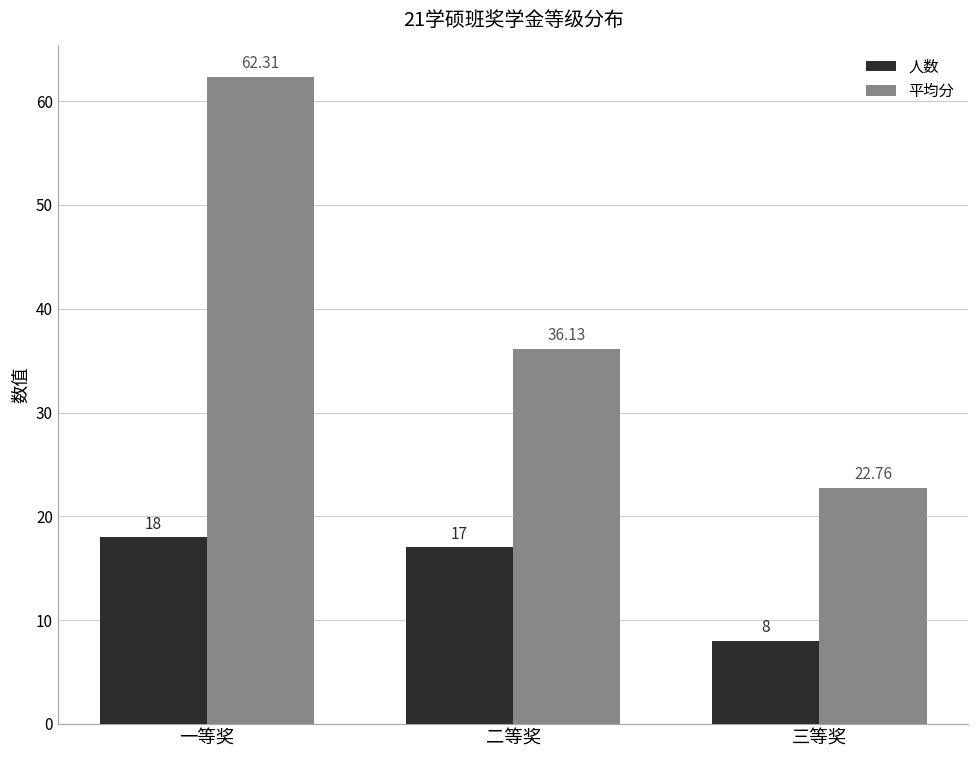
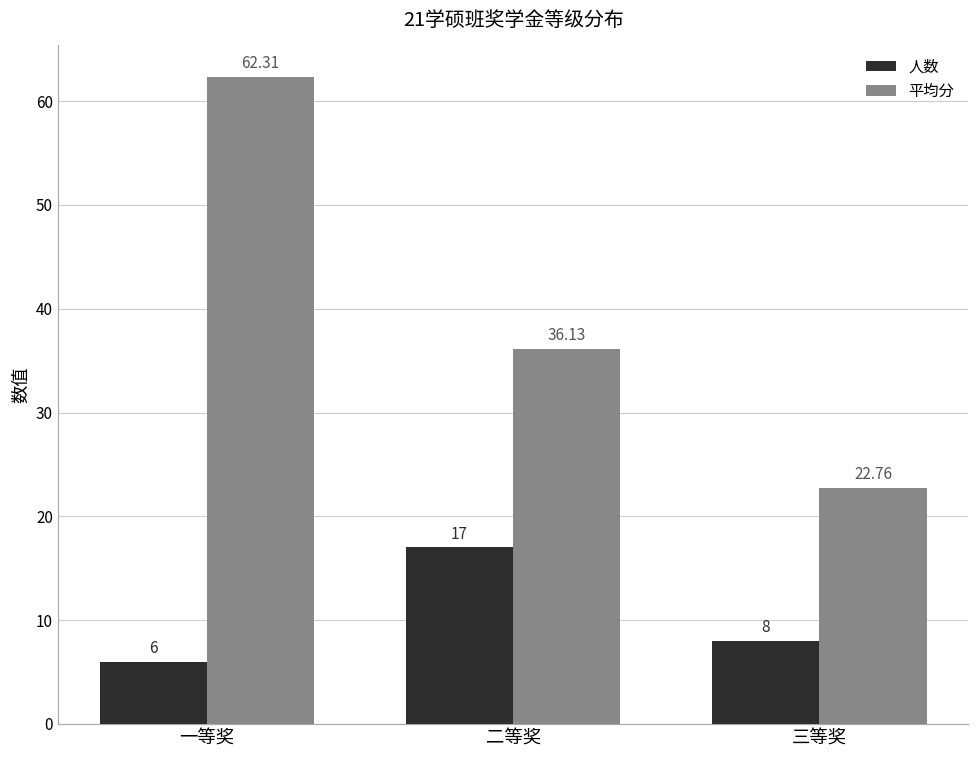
人数, 一等奖: 18 -> 6
